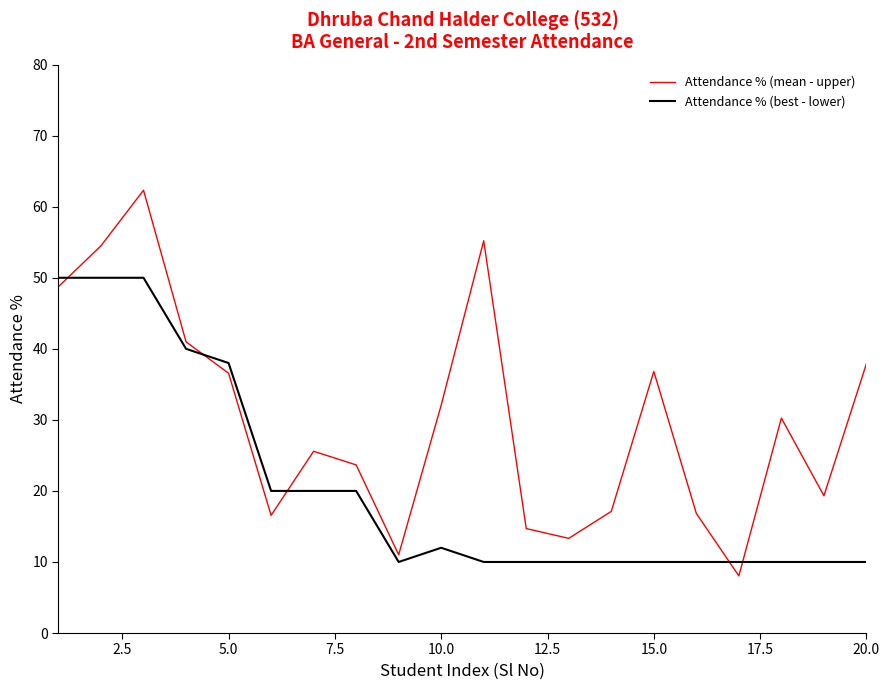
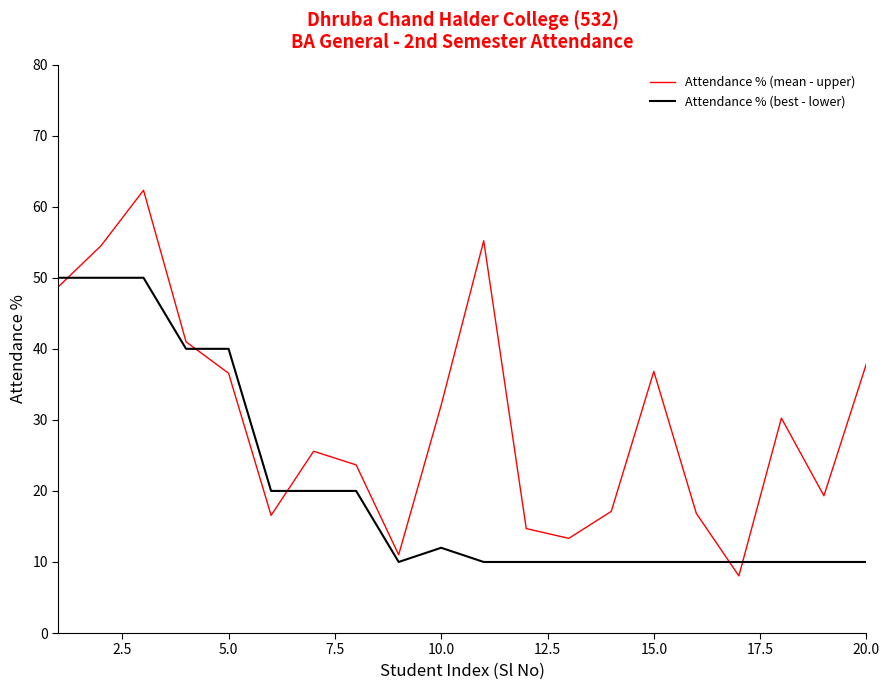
Attendance % (best - lower), 5.0: 38 -> 40
